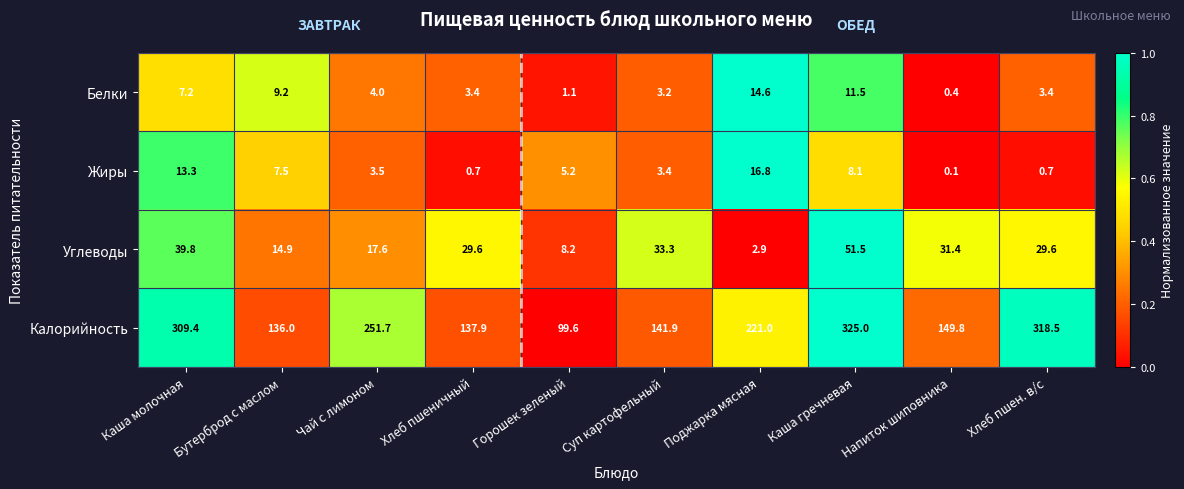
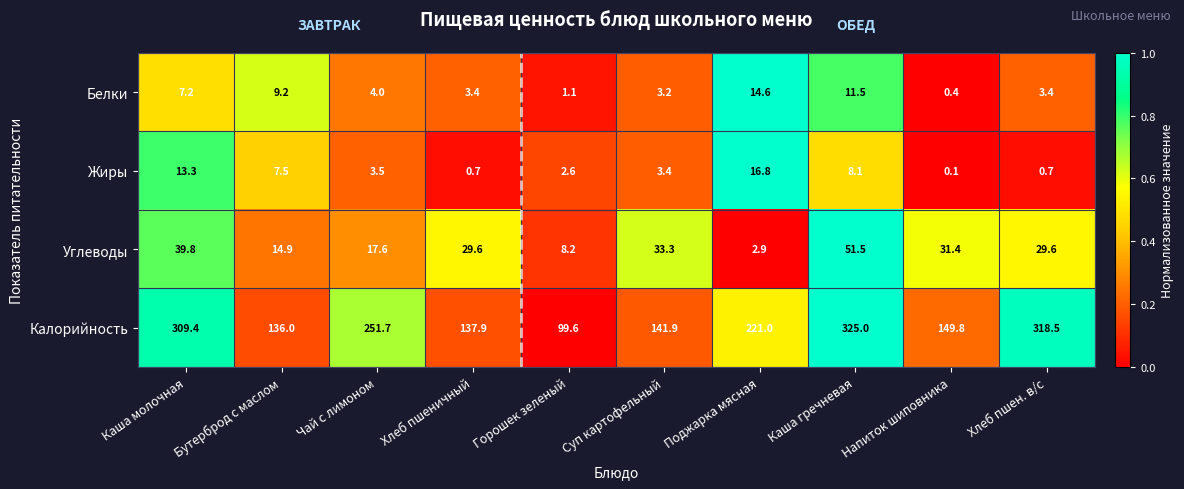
Жиры, Горошек зеленый: 5.2 -> 2.6
